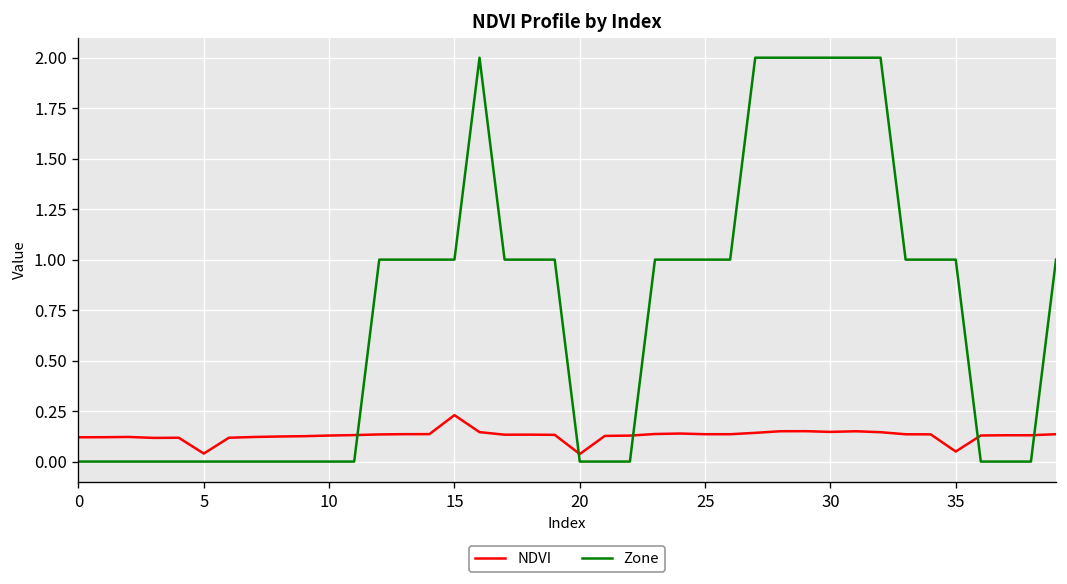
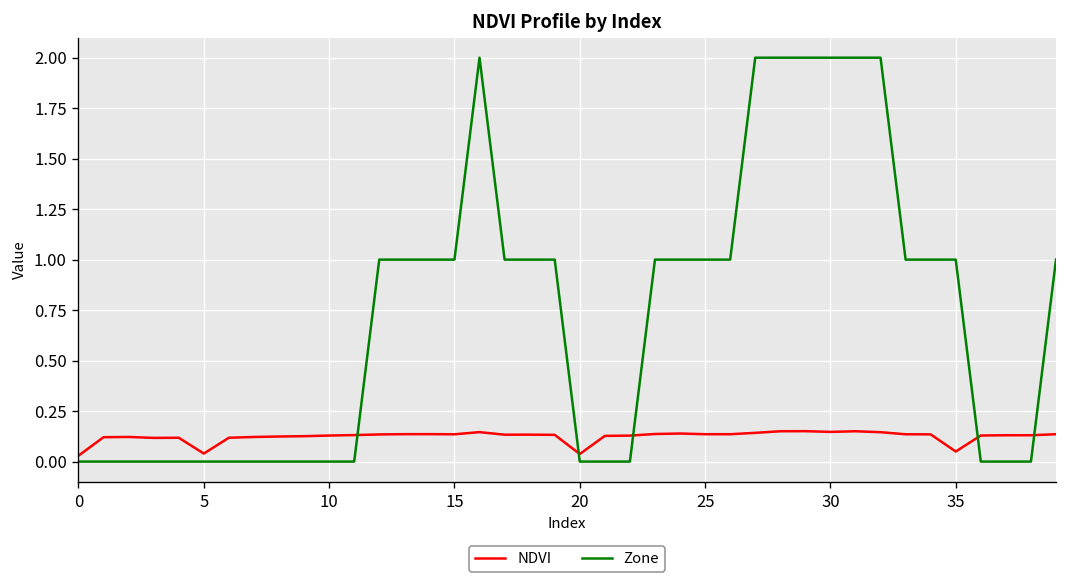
NDVI, 0: 0.12 -> 0.03
NDVI, 15: 0.23 -> 0.14
